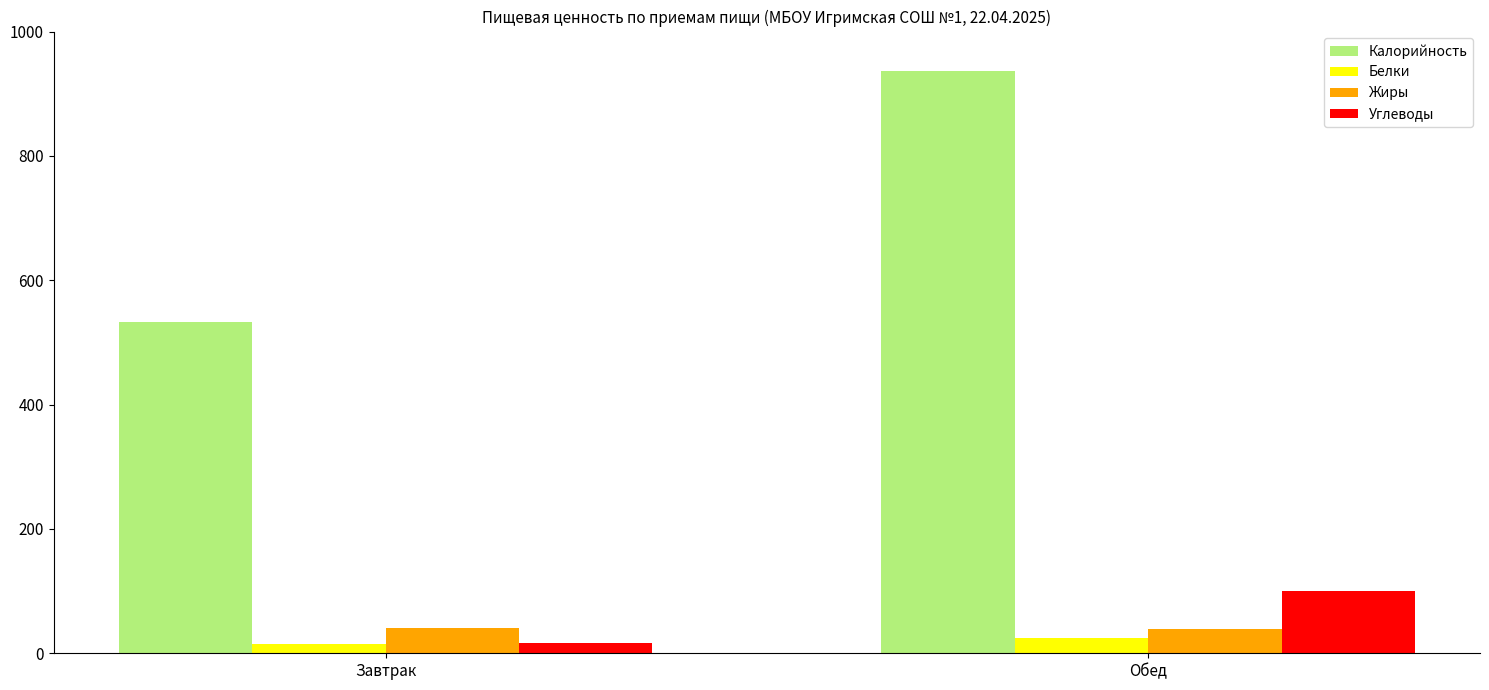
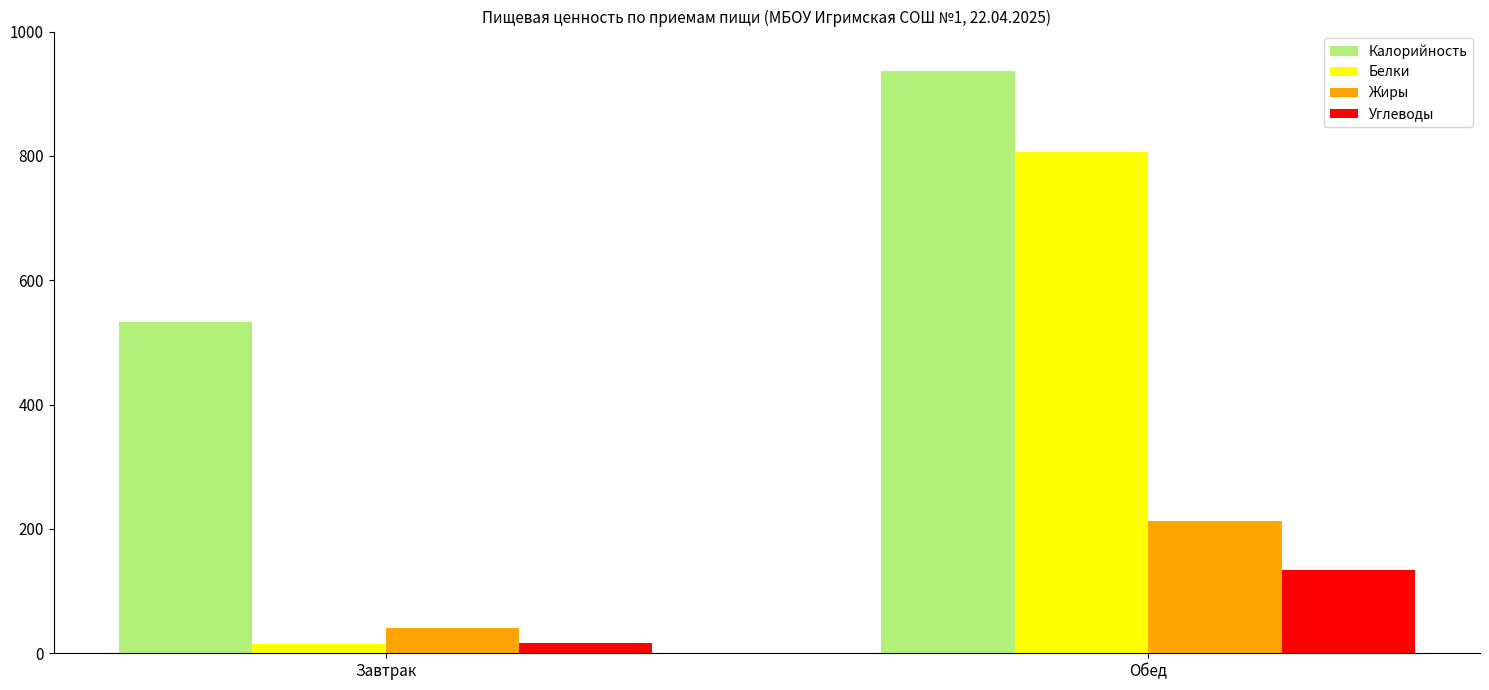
Белки, Обед: 20 -> 810
Жиры, Обед: 40 -> 210
Углеводы, Обед: 100 -> 130
